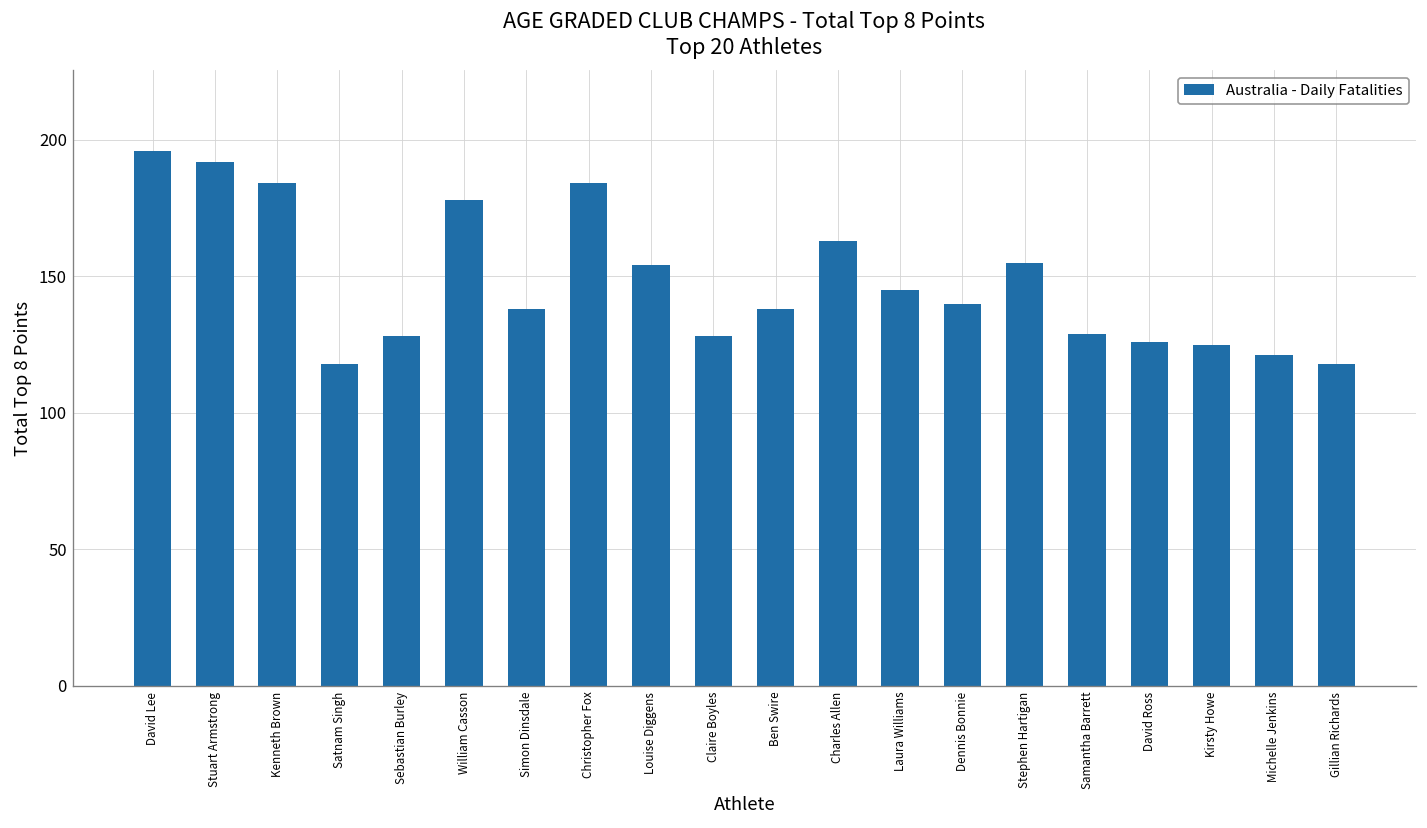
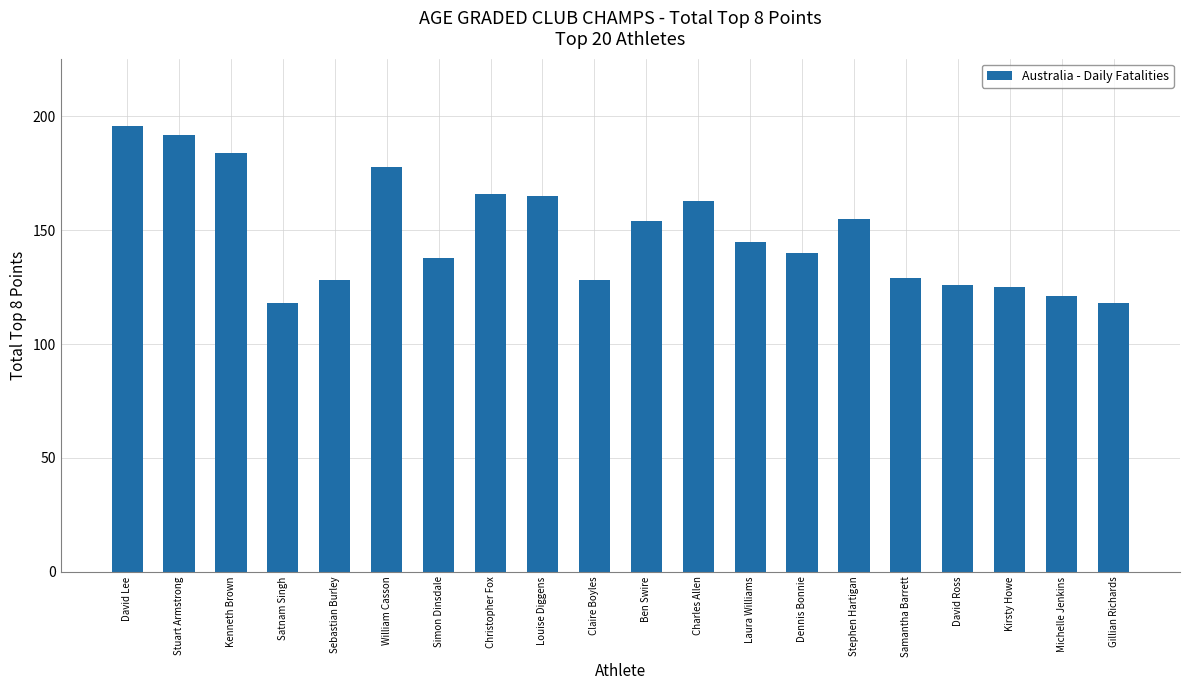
Christopher Fox: 184 -> 166
Louise Diggens: 154 -> 165
Ben Swire: 138 -> 154
